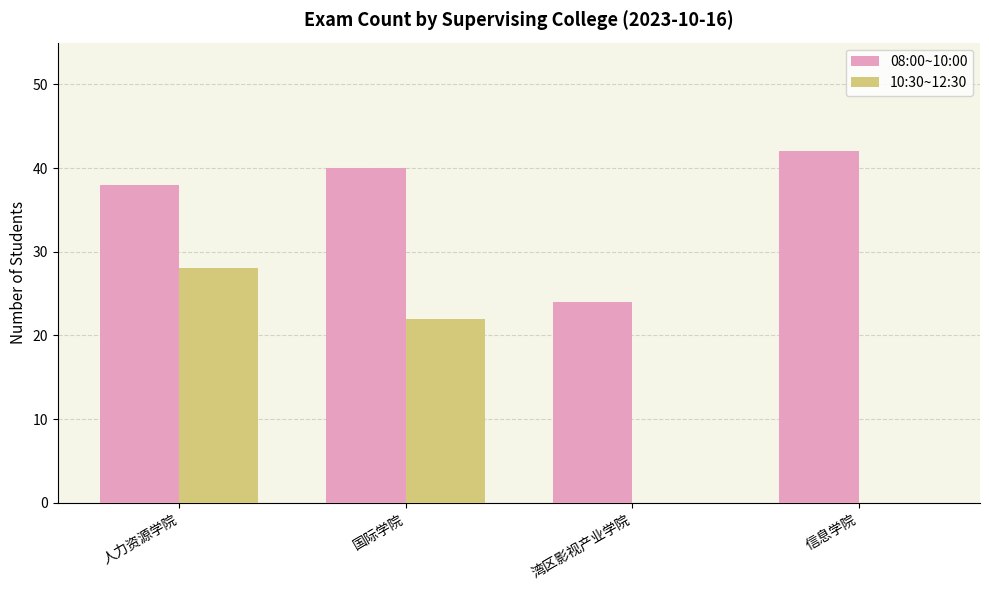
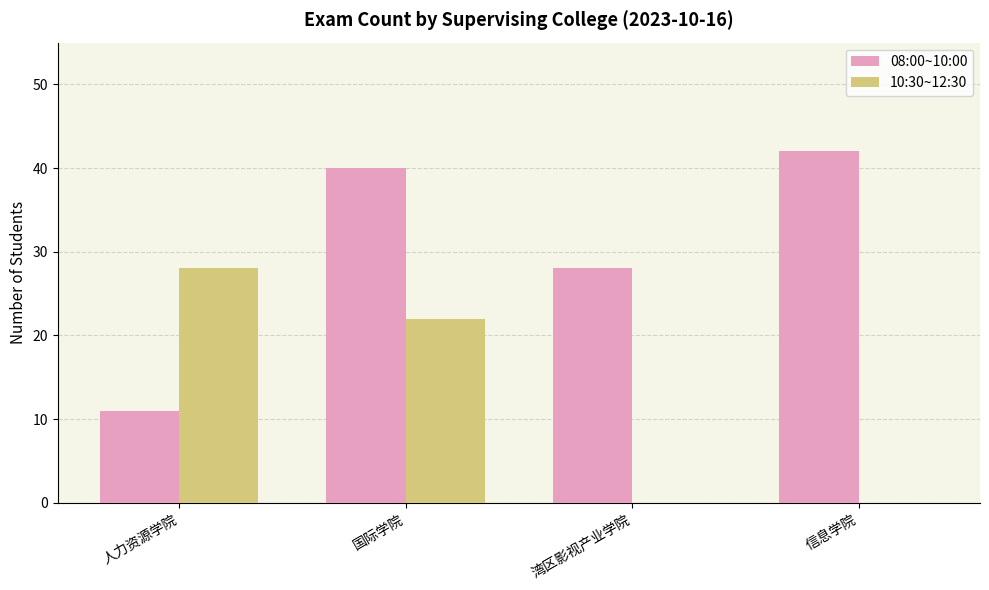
08:00~10:00, 人力资源学院: 38 -> 11
08:00~10:00, 湾区影视产业学院: 24 -> 28
